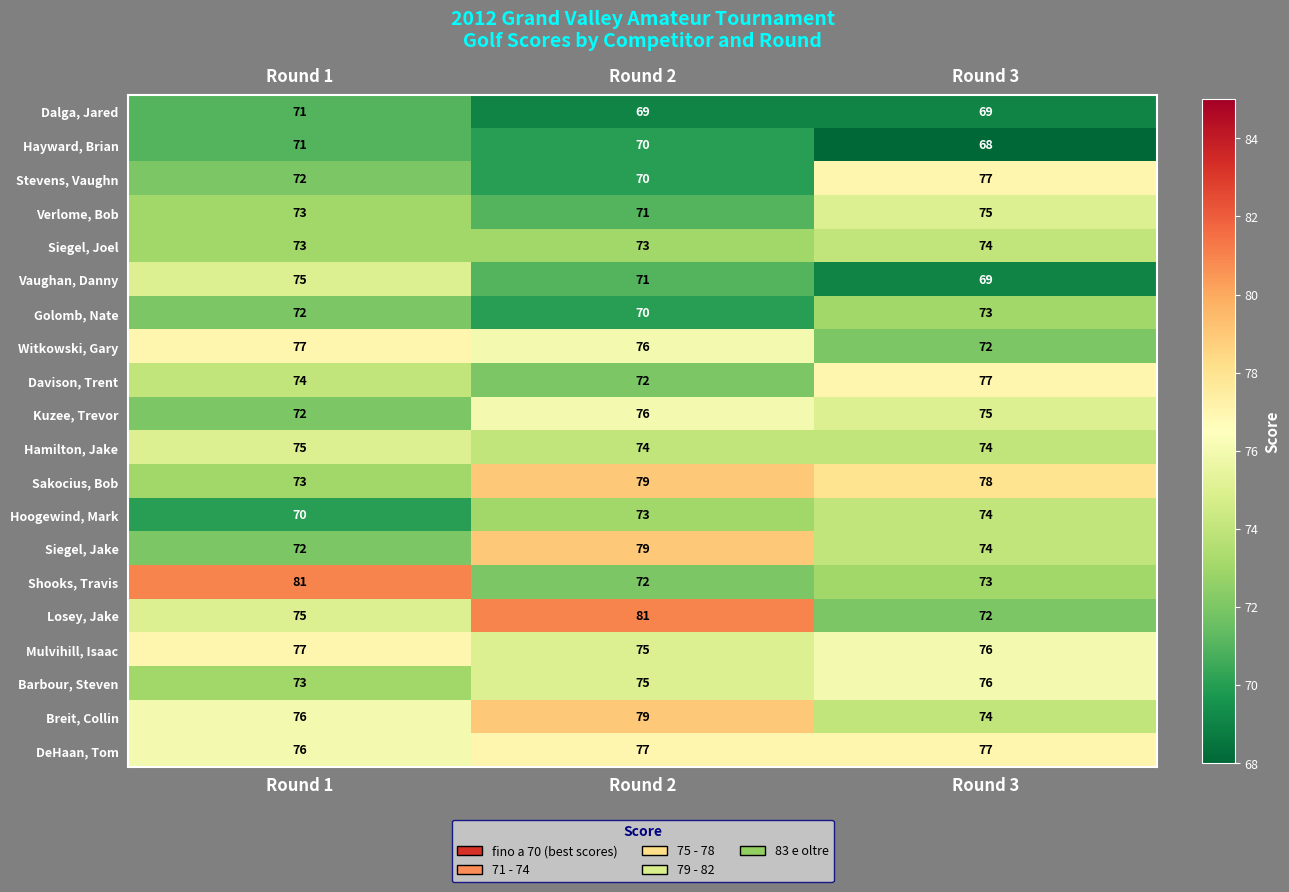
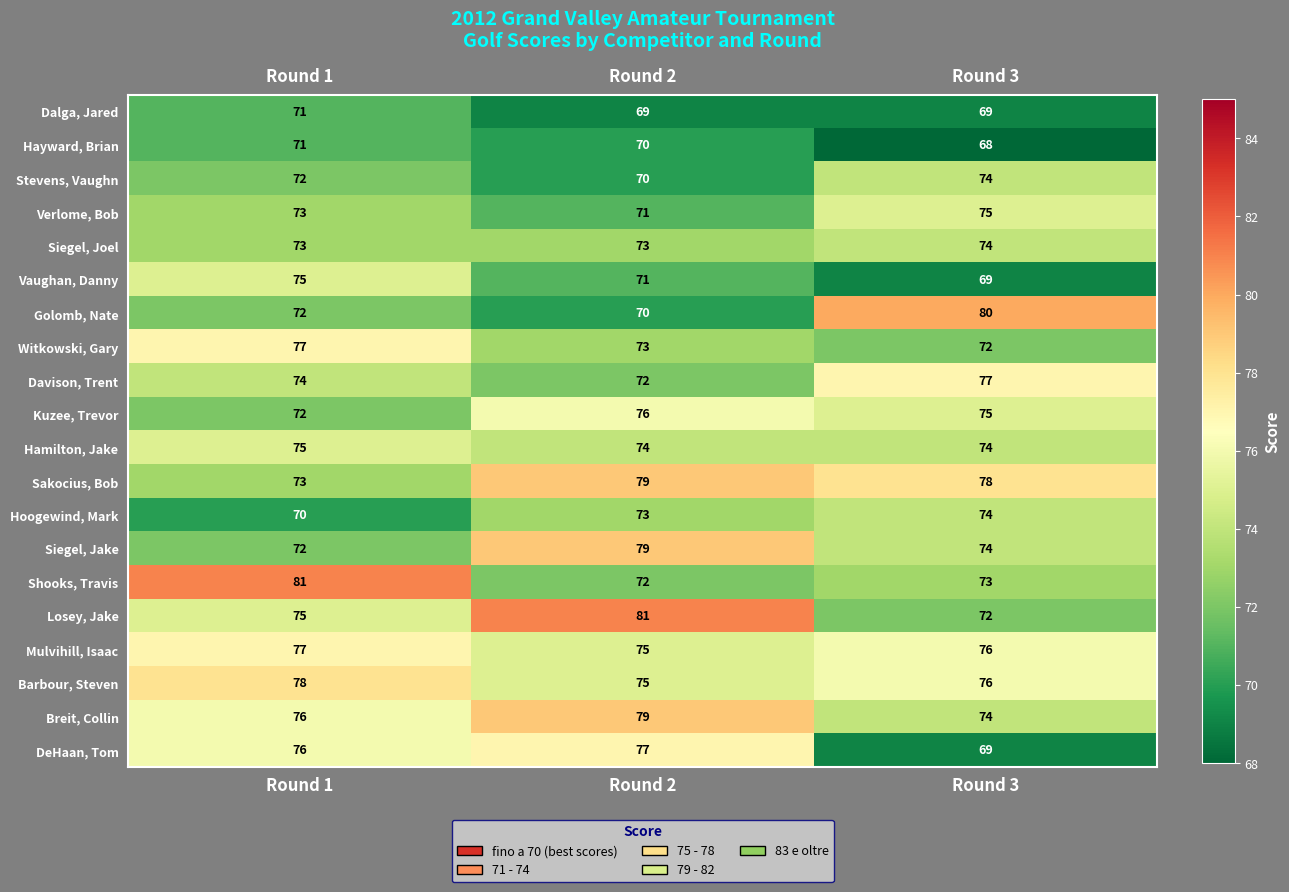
Stevens, Vaughn, Round 3: 77 -> 74
Golomb, Nate, Round 3: 73 -> 80
Witkowski, Gary, Round 2: 76 -> 73
Barbour, Steven, Round 1: 73 -> 78
DeHaan, Tom, Round 3: 77 -> 69
